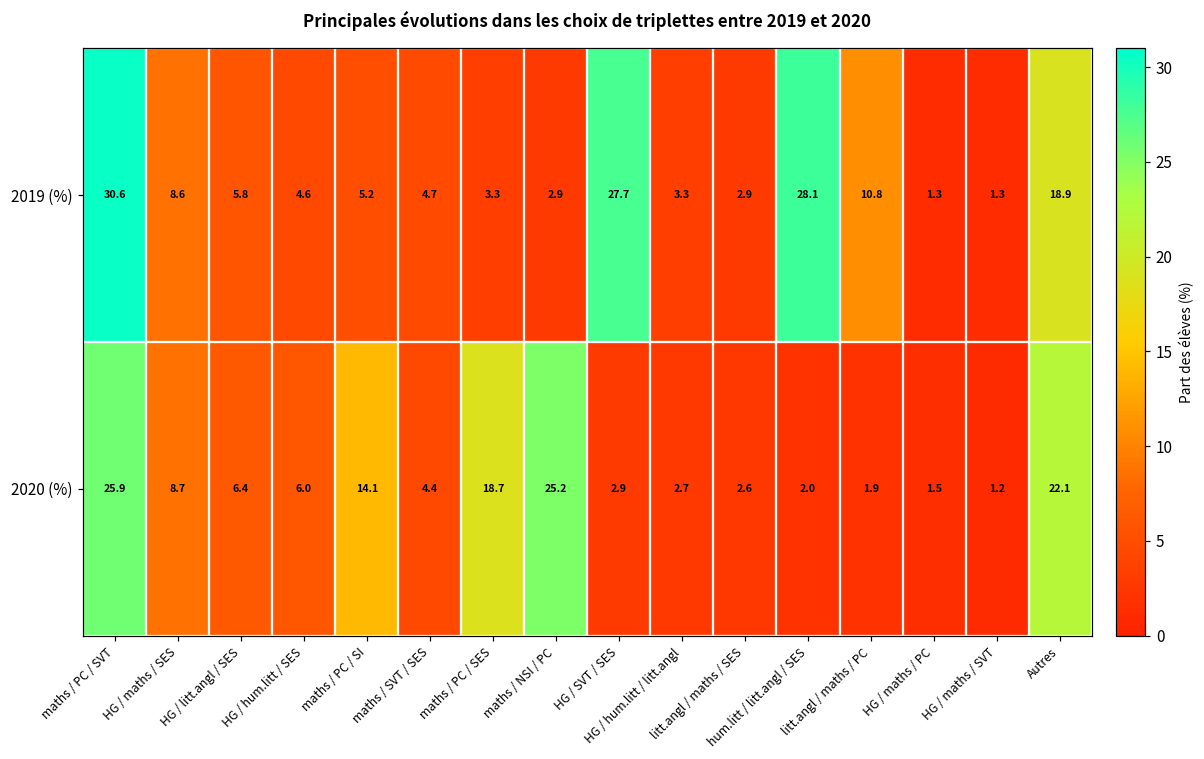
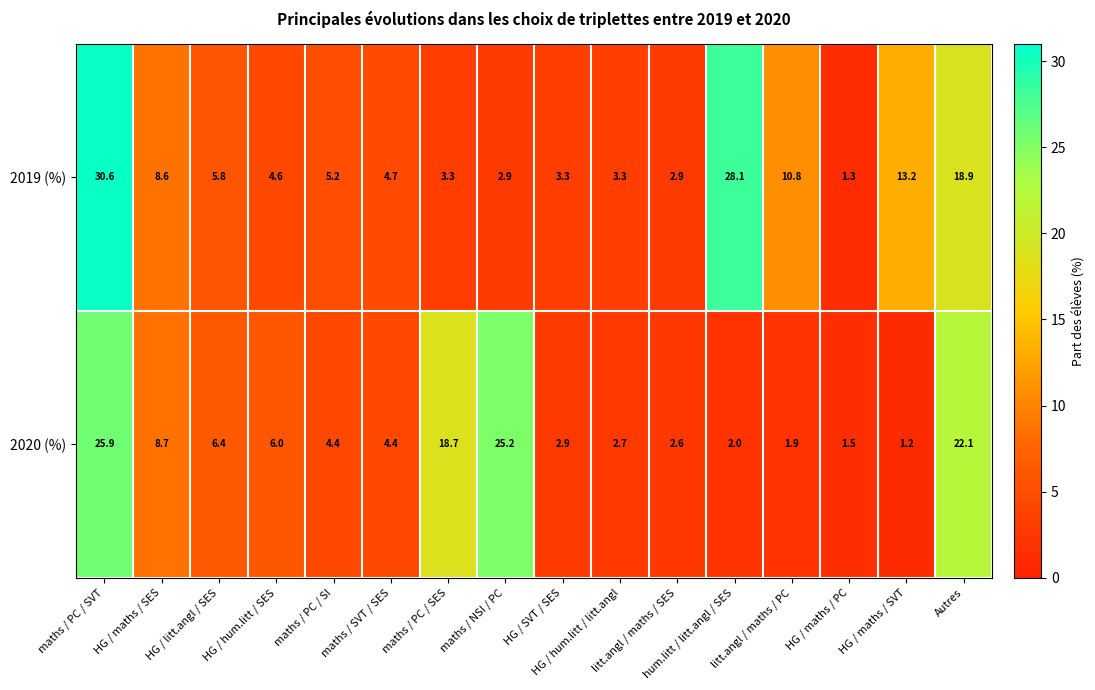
2019 (%), HG / SVT / SES: 27.7 -> 3.3
2019 (%), HG / maths / SVT: 1.3 -> 13.2
2020 (%), maths / PC / SI: 14.1 -> 4.4
